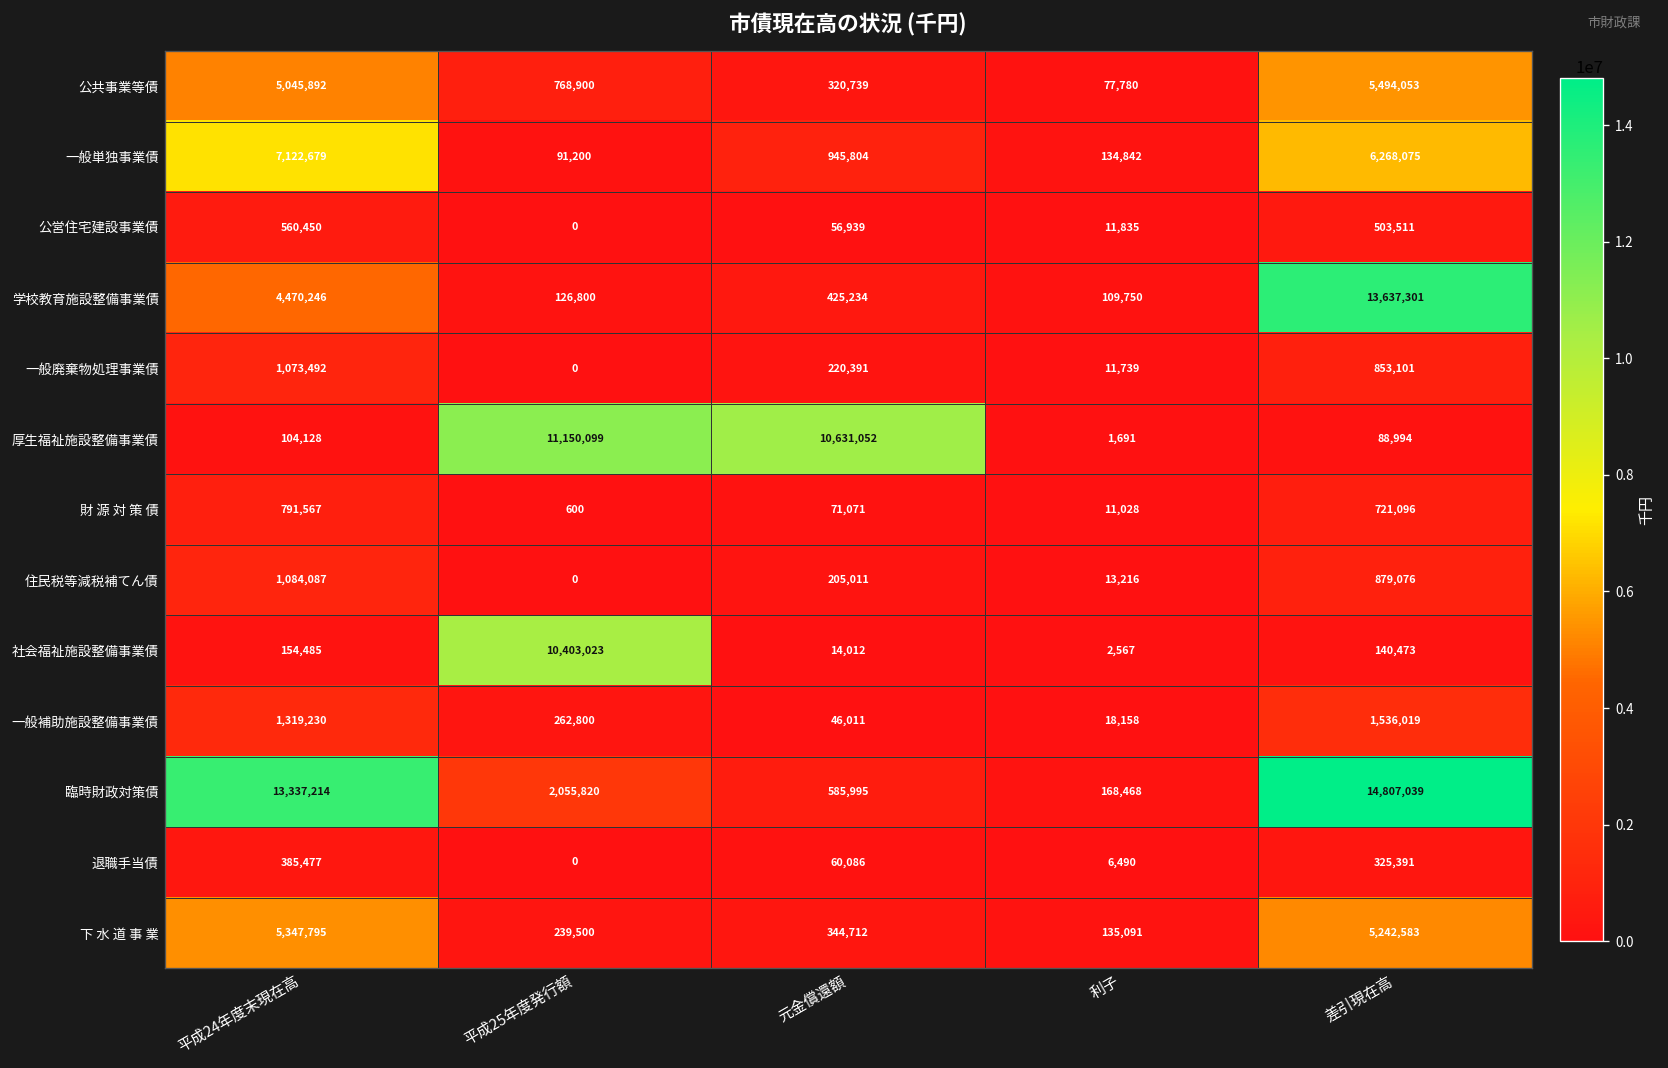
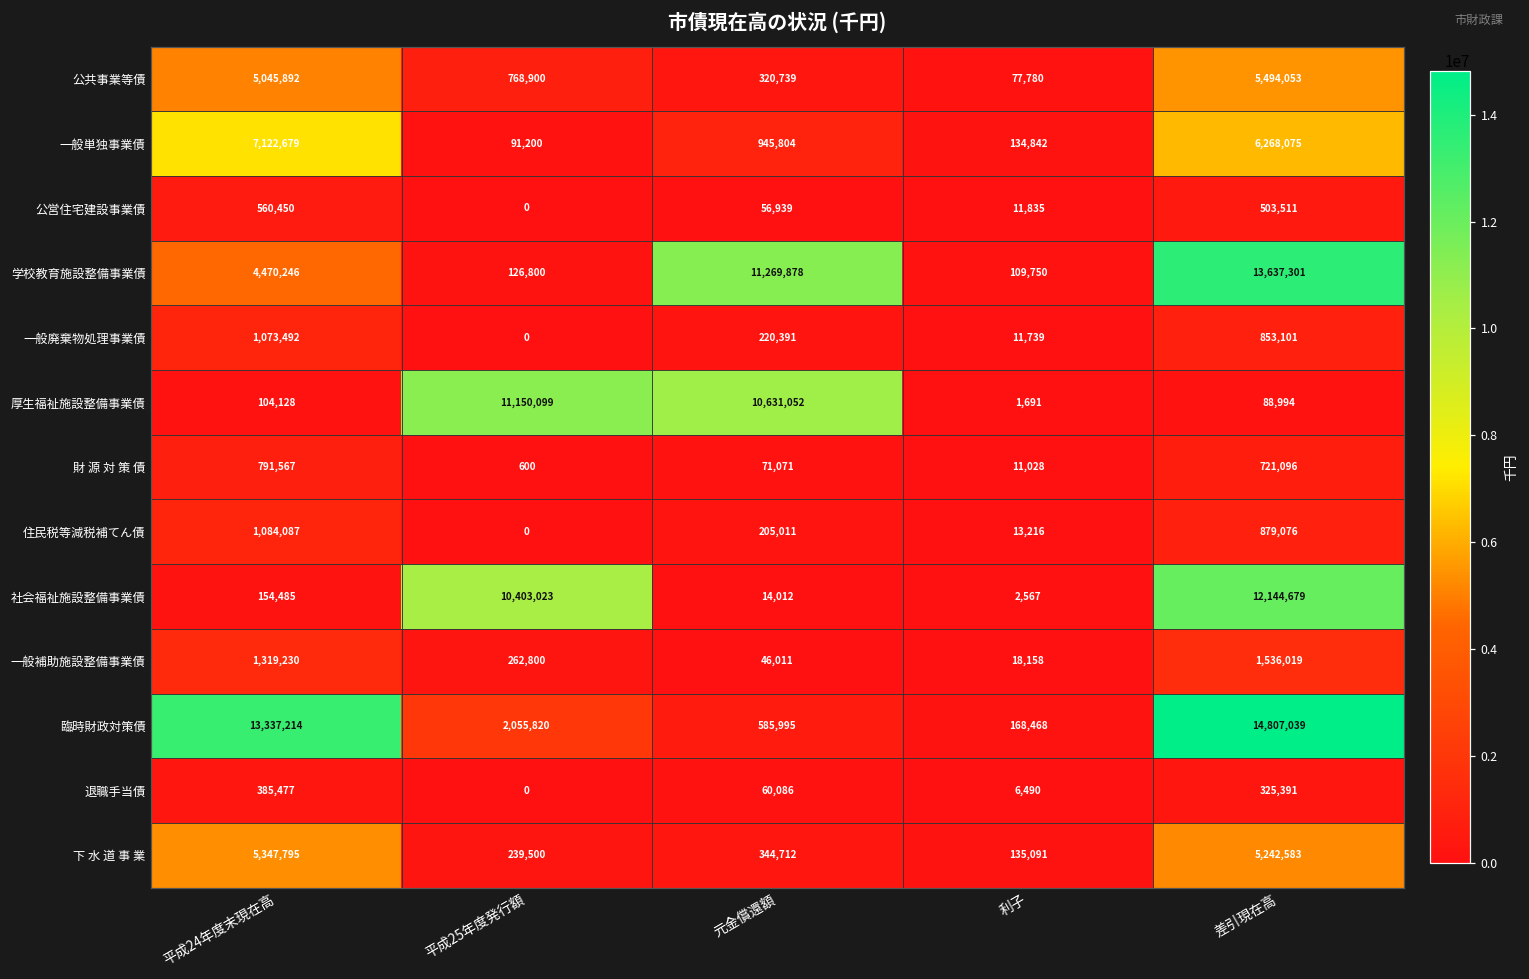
学校教育施設整備事業債, 元金償還額: 425,234 -> 11,269,878
社会福祉施設整備事業債, 差引現在高: 140,473 -> 12,144,679
